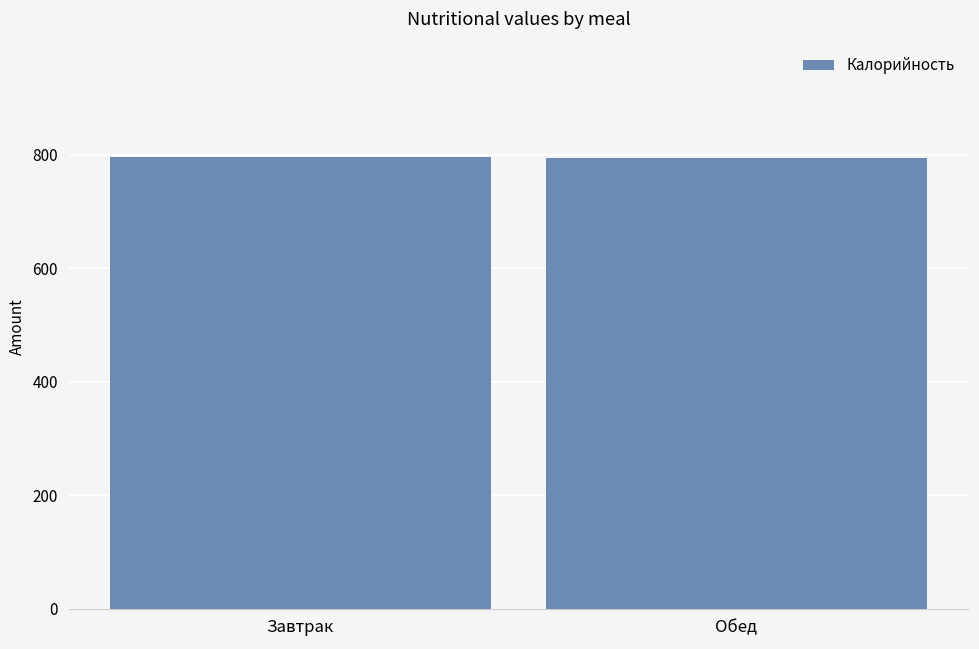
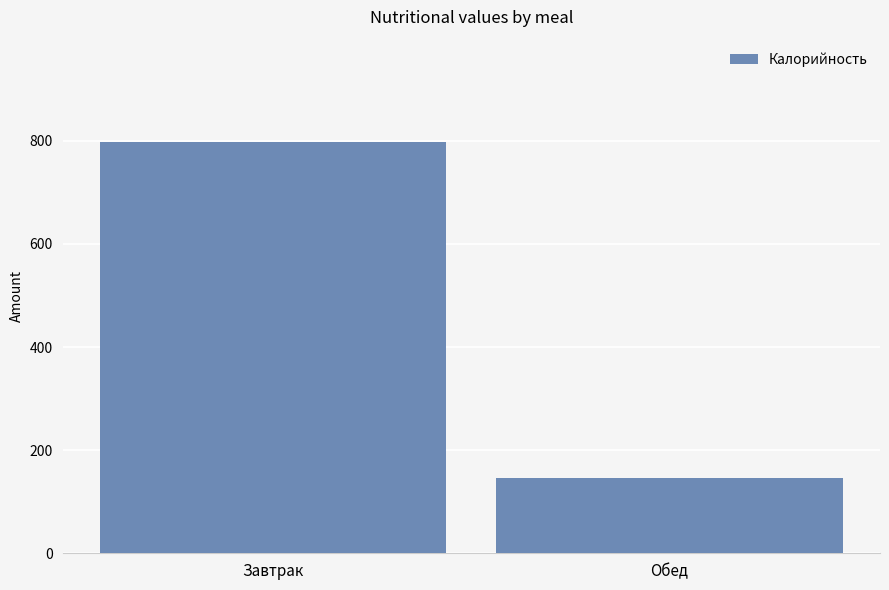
Обед: 790 -> 150
